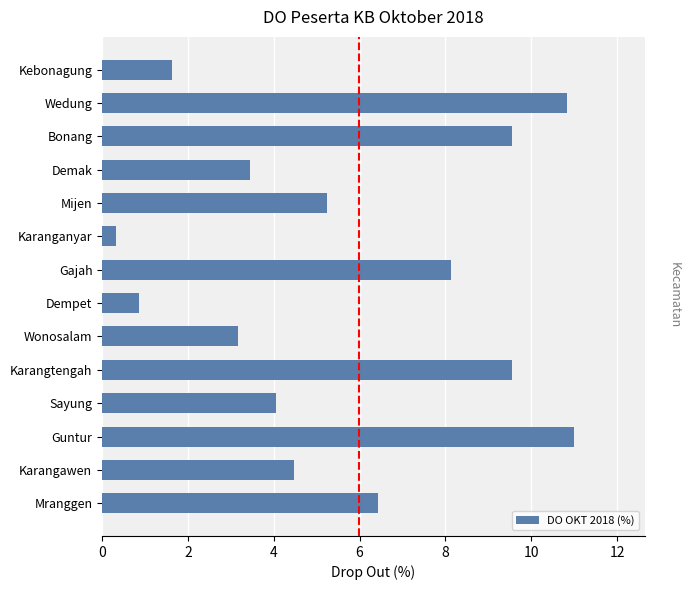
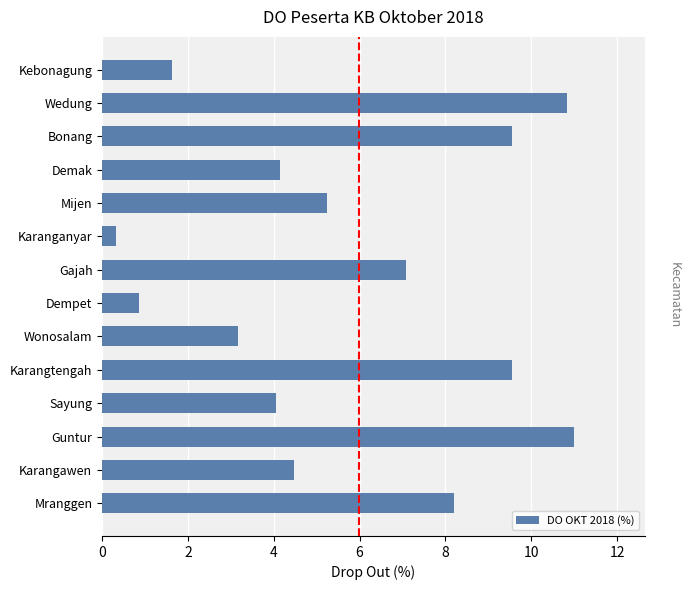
Demak: 3.5 -> 4.2
Gajah: 8.1 -> 7.1
Mranggen: 6.4 -> 8.2
